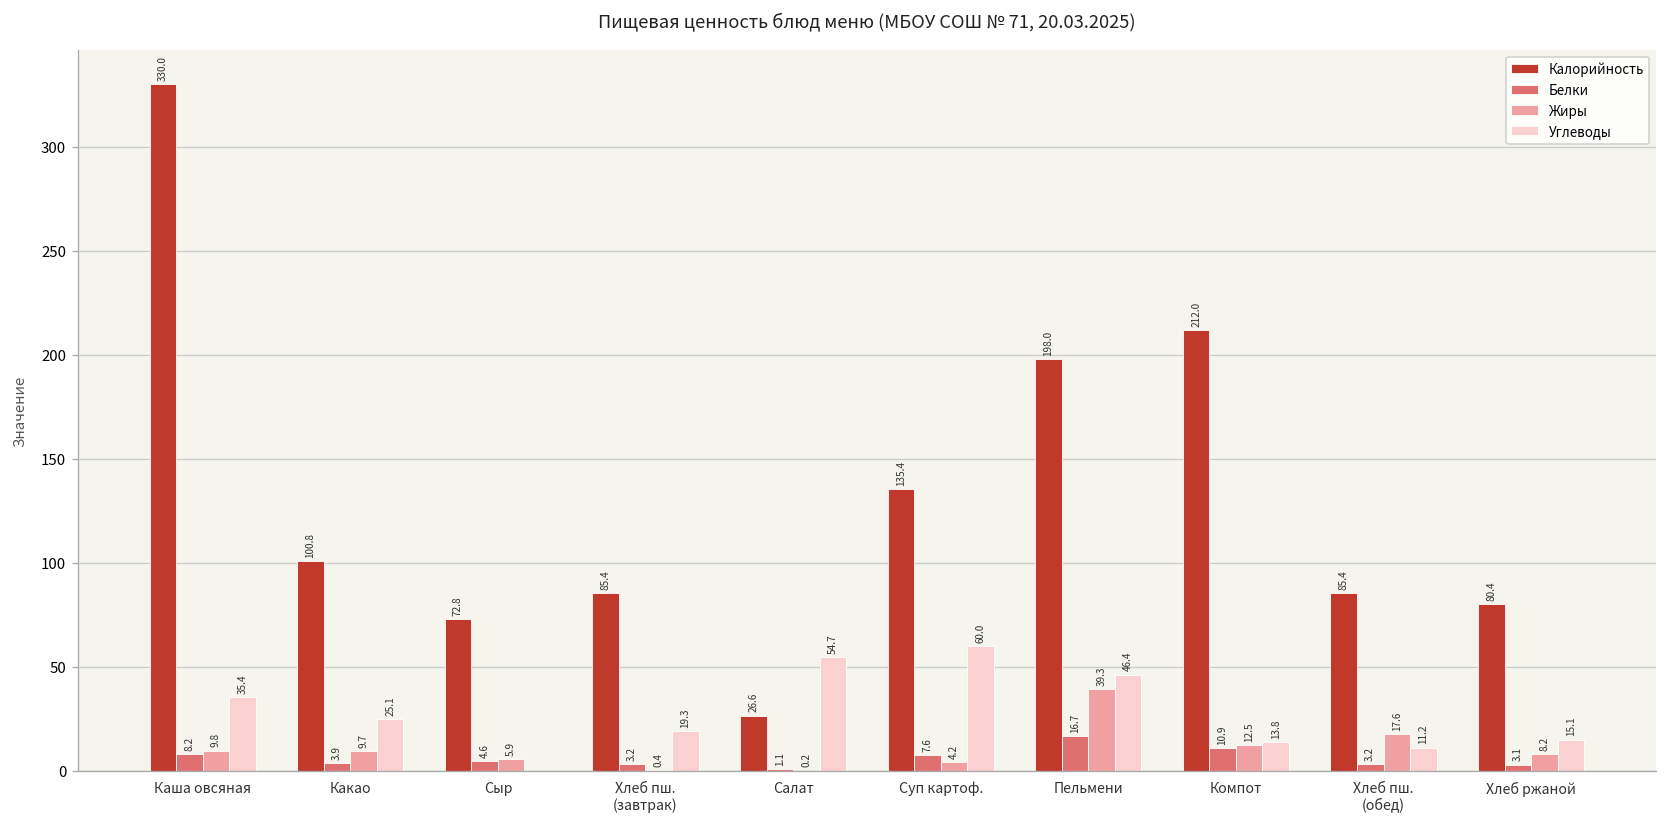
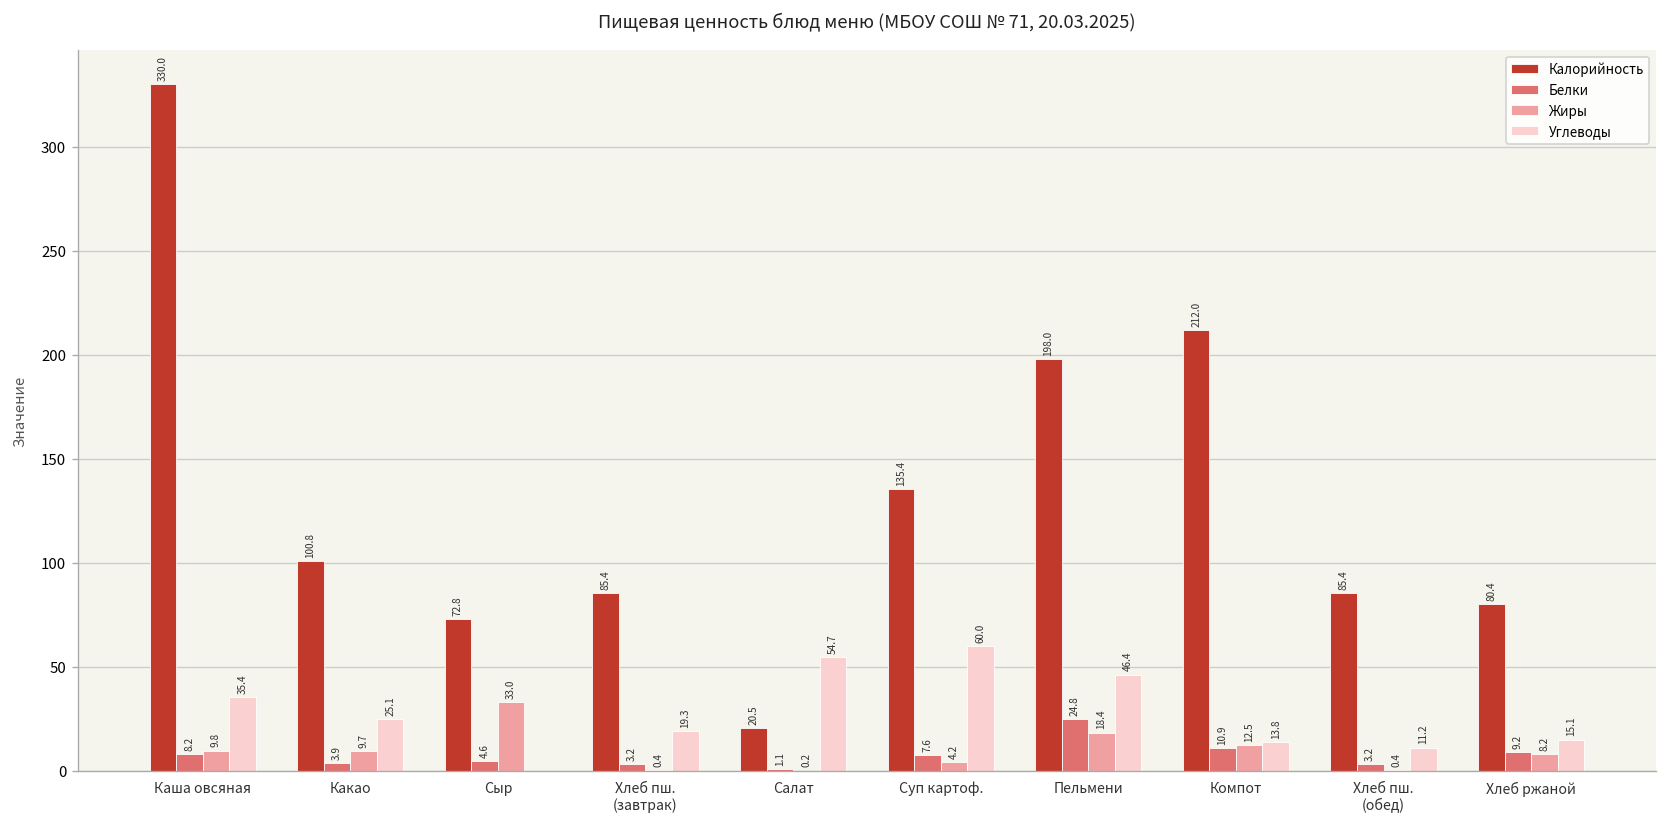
Жиры, Сыр: 5.9 -> 33.0
Калорийность, Салат: 26.6 -> 20.5
Белки, Пельмени: 16.7 -> 24.8
Жиры, Пельмени: 39.3 -> 18.4
Жиры, Хлеб пш. (обед): 17.6 -> 0.4
Белки, Хлеб ржаной: 3.1 -> 9.2
